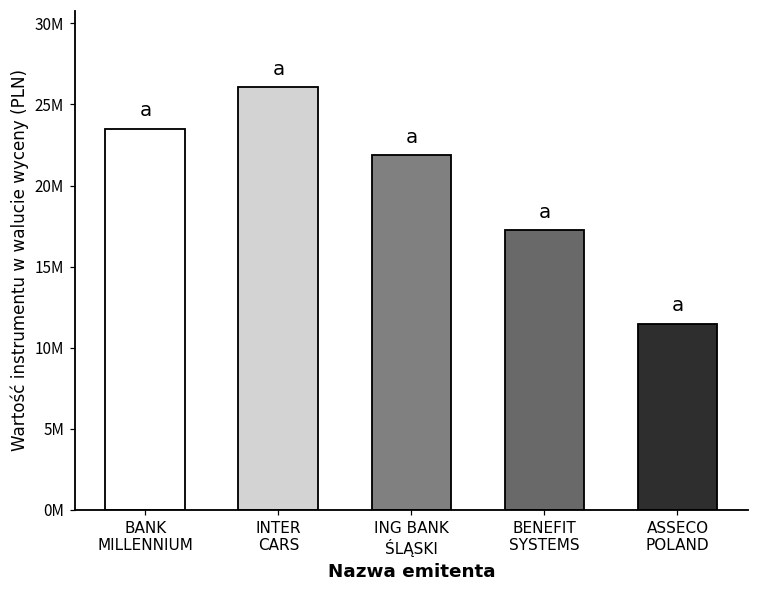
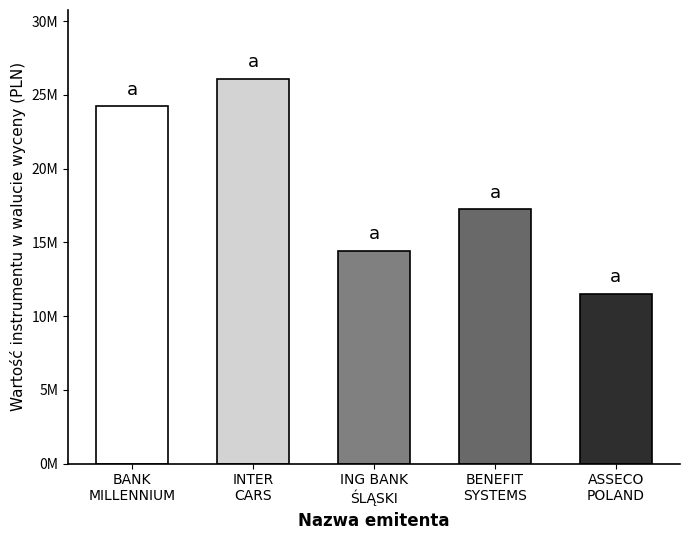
BANK MILLENNIUM: 23500000 -> 24200000
ING BANK ŚLĄSKI: 21900000 -> 14400000
